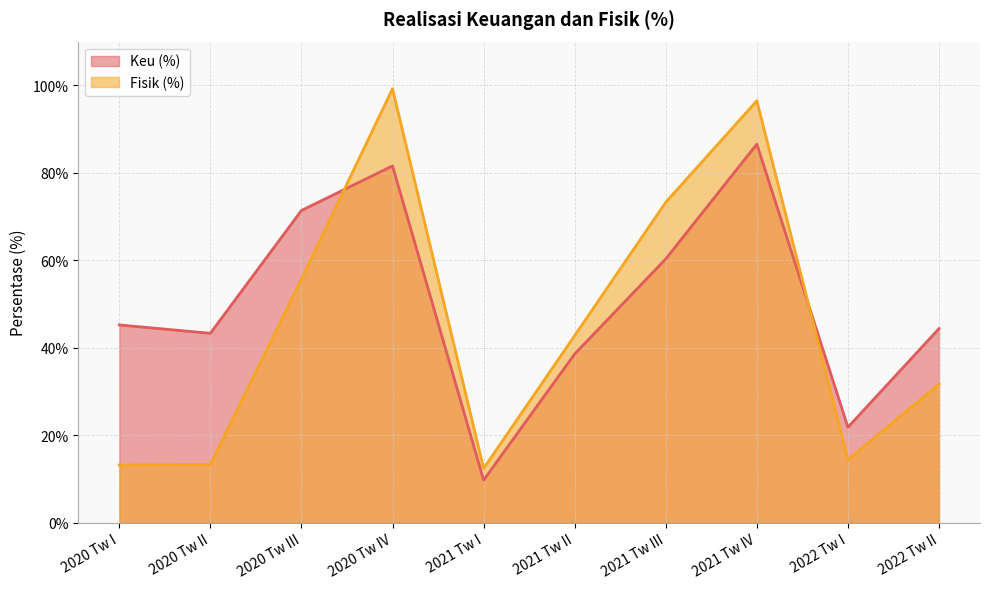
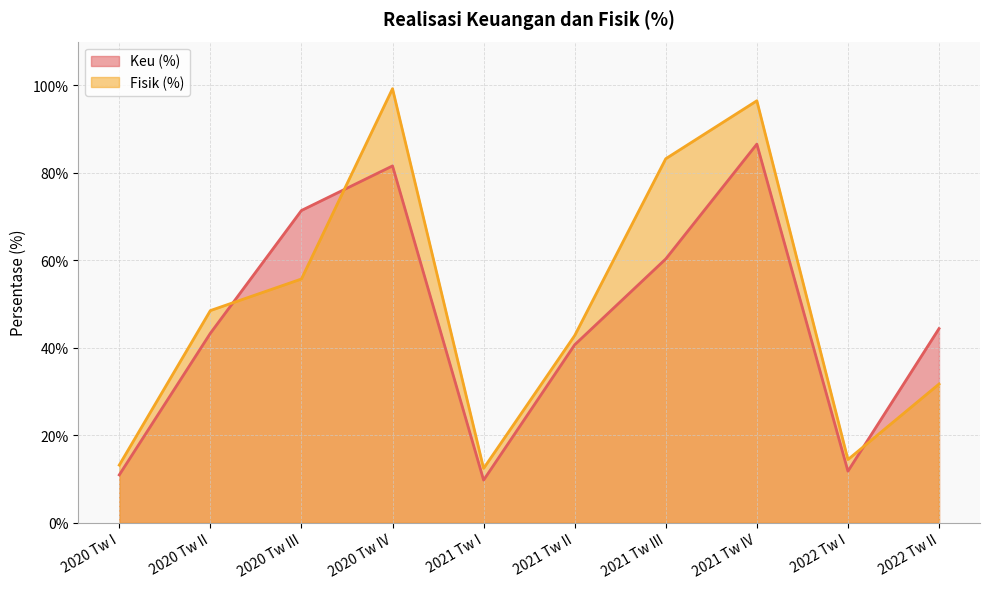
Keu (%), 2020 Tw I: 45% -> 11%
Fisik (%), 2020 Tw II: 13% -> 49%
Keu (%), 2021 Tw II: 39% -> 41%
Fisik (%), 2021 Tw III: 73% -> 83%
Keu (%), 2022 Tw I: 22% -> 12%
